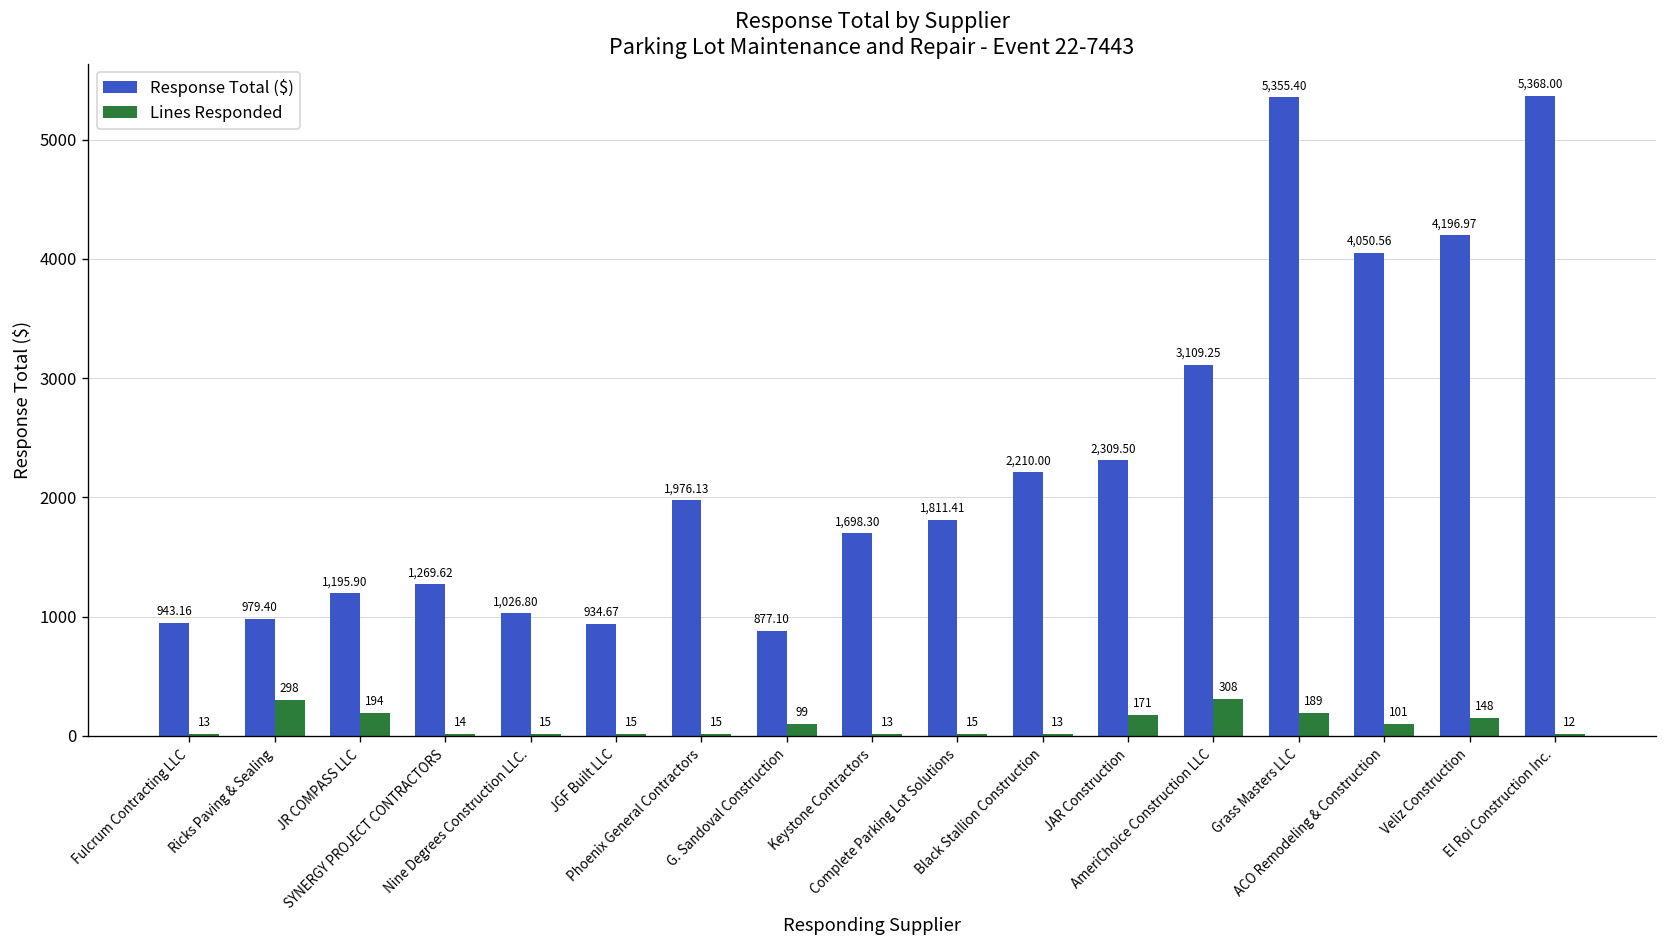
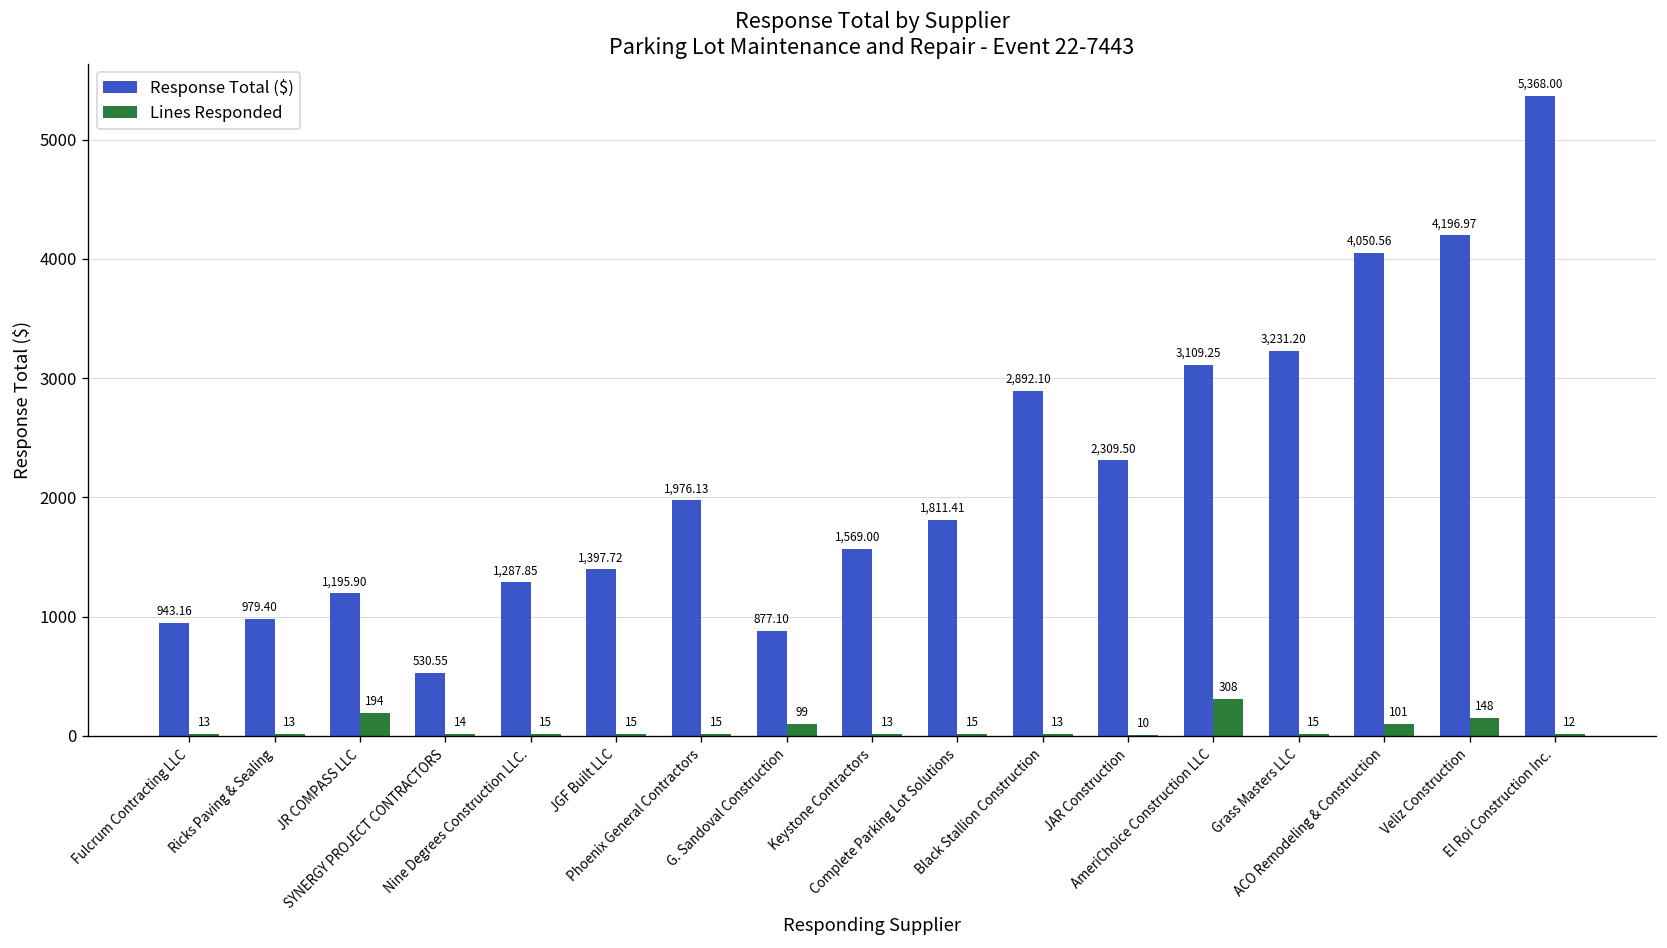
Lines Responded, Ricks Paving & Sealing: 298 -> 13
Response Total ($), SYNERGY PROJECT CONTRACTORS: 1,269.62 -> 530.55
Response Total ($), Nine Degrees Construction LLC.: 1,026.80 -> 1,287.85
Response Total ($), JGF Built LLC: 934.67 -> 1,397.72
Response Total ($), Keystone Contractors: 1,698.30 -> 1,569.00
Response Total ($), Black Stallion Construction: 2,210.00 -> 2,892.10
Lines Responded, JAR Construction: 171 -> 10
Response Total ($), Grass Masters LLC: 5,355.40 -> 3,231.20
Lines Responded, Grass Masters LLC: 189 -> 15
